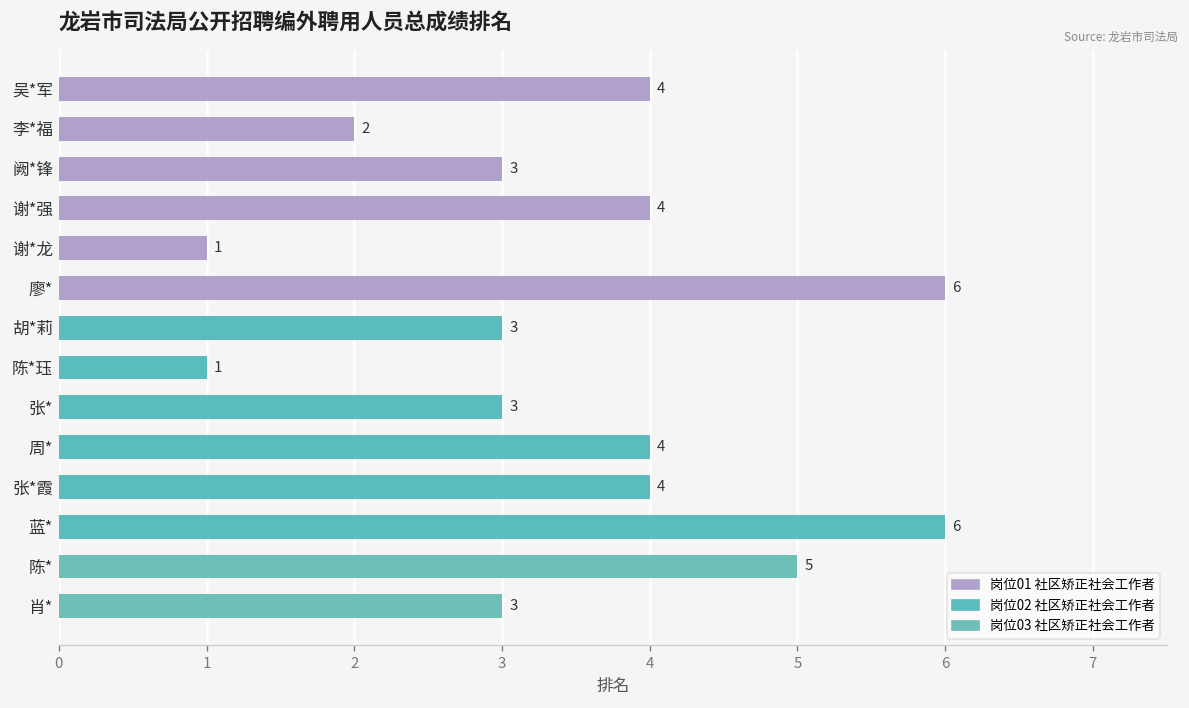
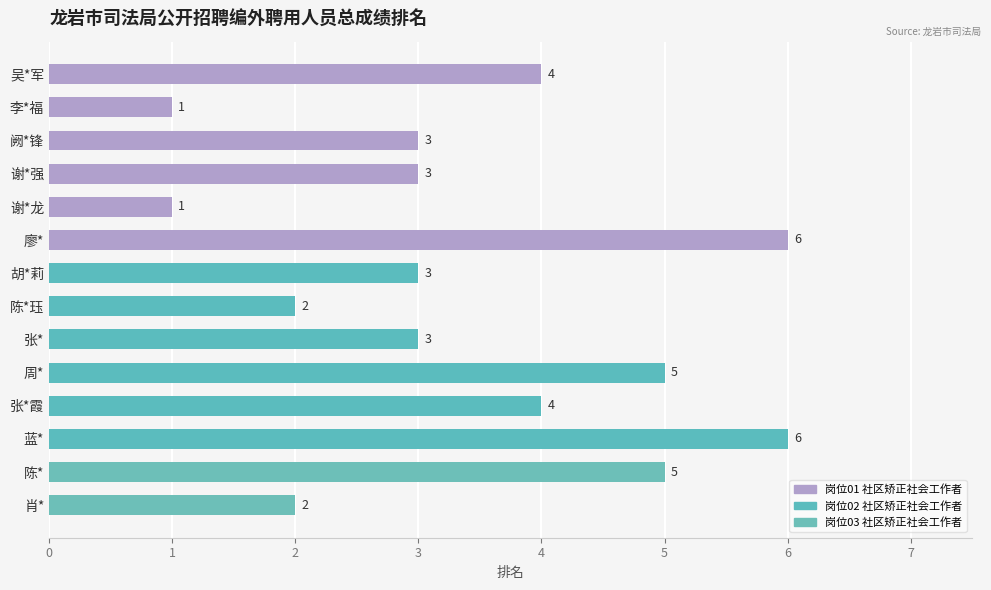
李*福: 2 -> 1
谢*强: 4 -> 3
陈*珏: 1 -> 2
周*: 4 -> 5
肖*: 3 -> 2
